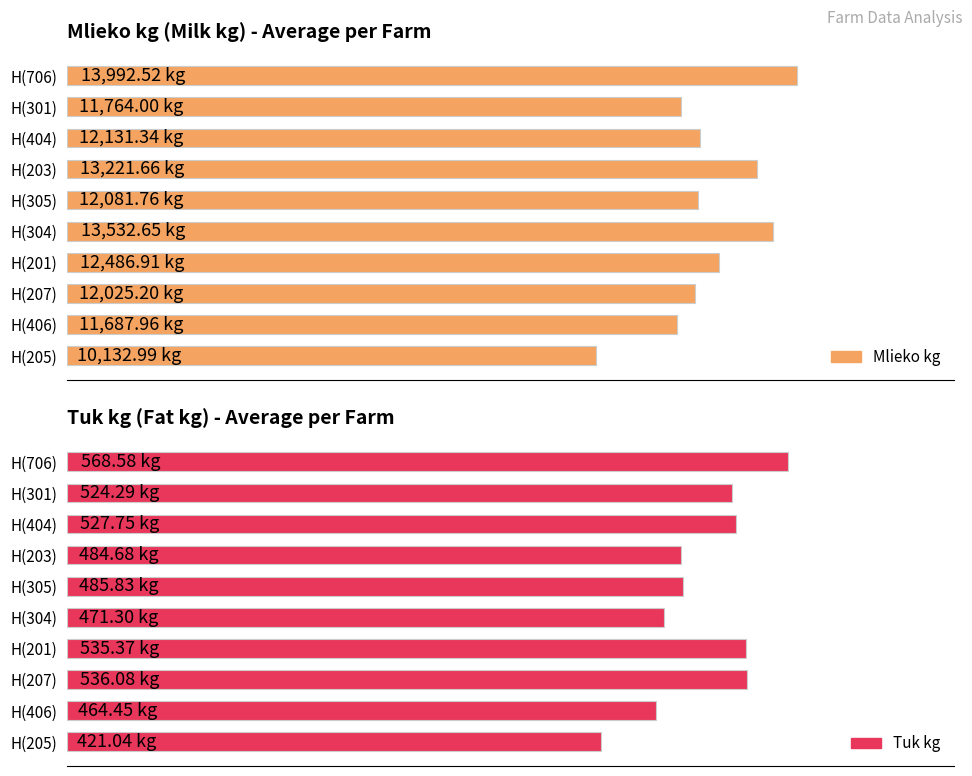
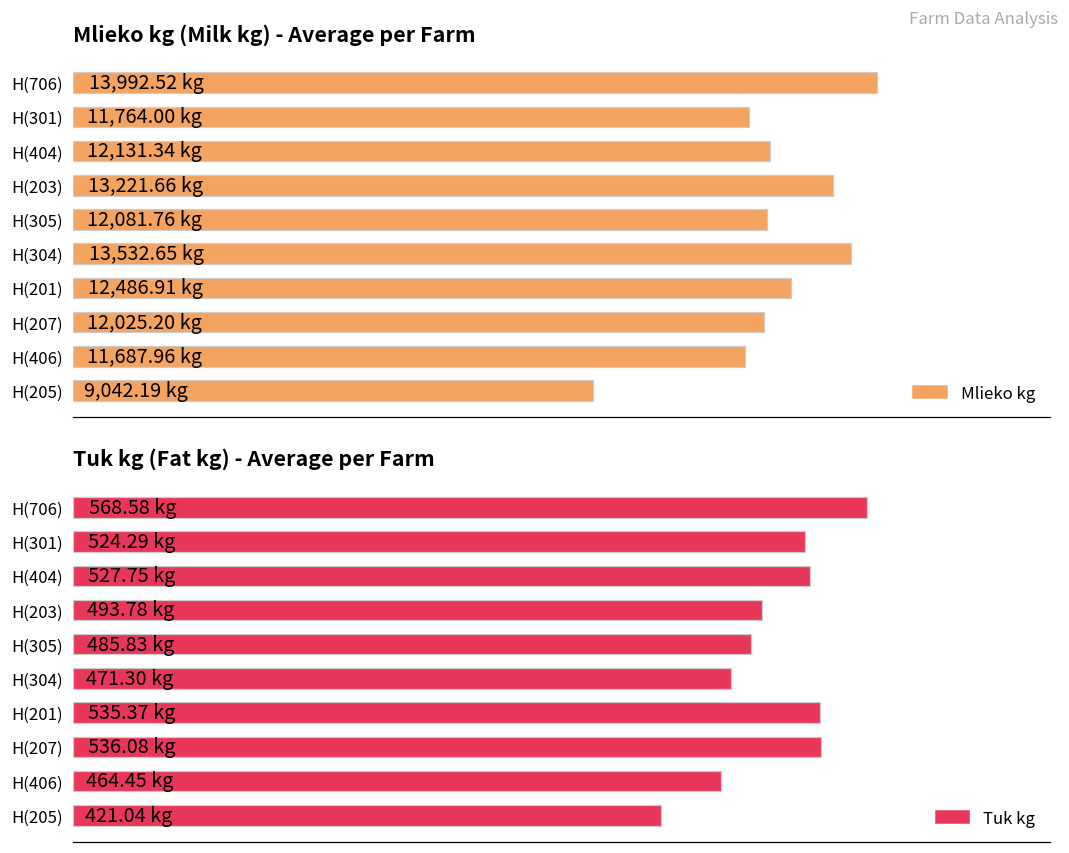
Mlieko kg (Milk kg) - Average per Farm, H(205): 10,132.99 -> 9,042.19
Tuk kg (Fat kg) - Average per Farm, H(203): 484.68 -> 493.78
